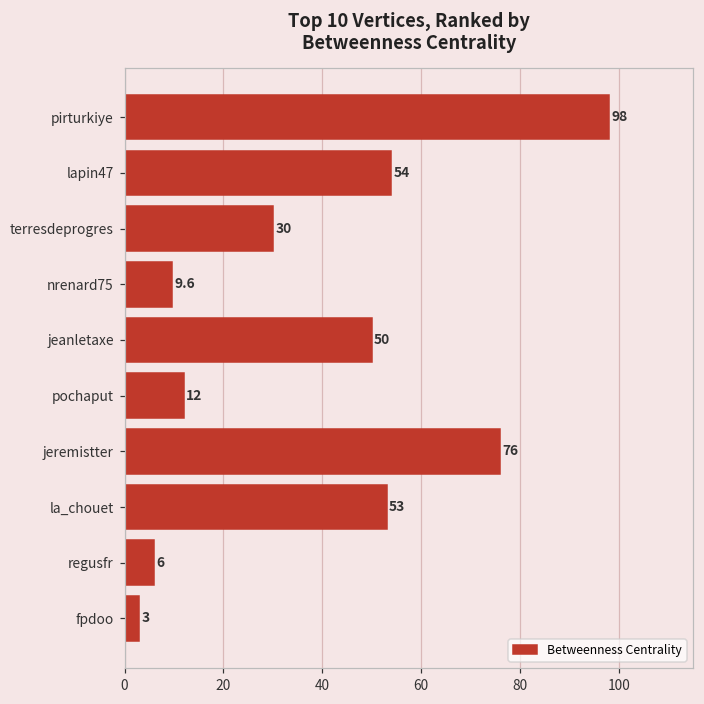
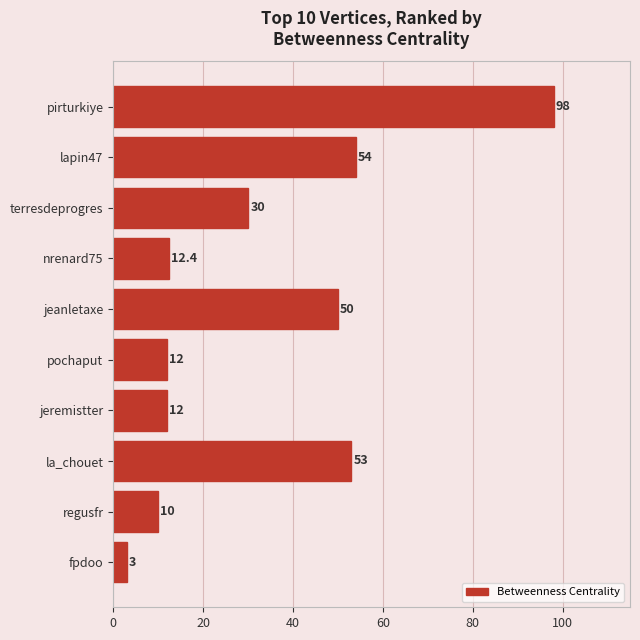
nrenard75: 9.6 -> 12.4
jeremistter: 76 -> 12
regusfr: 6 -> 10
